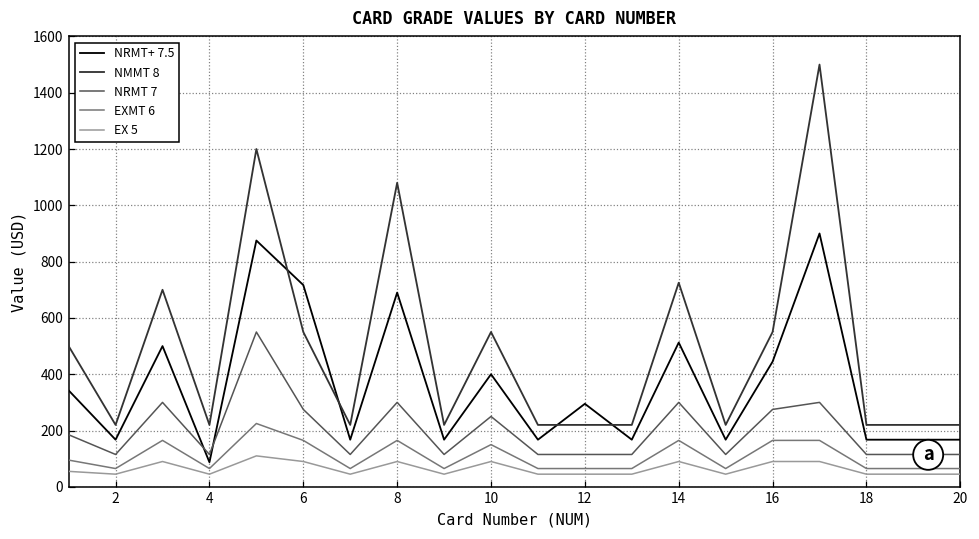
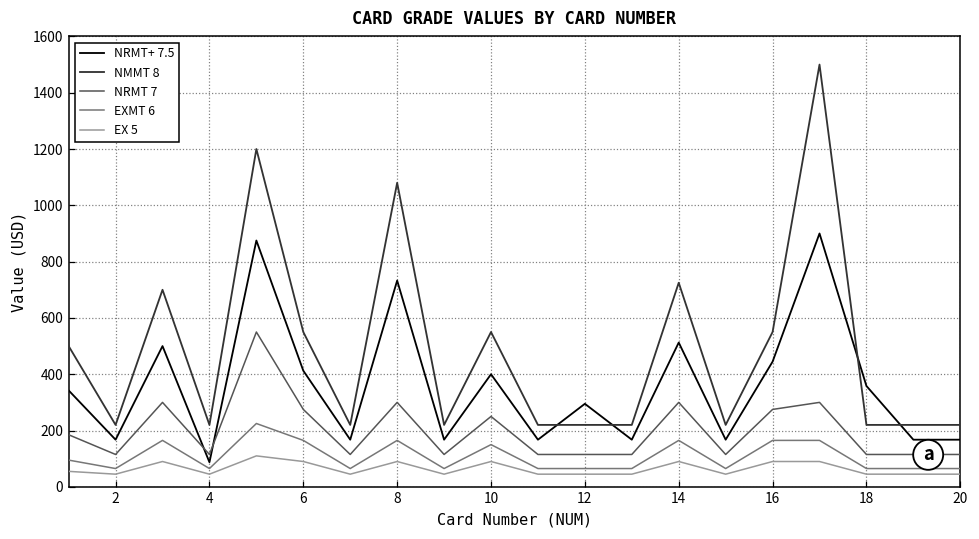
NRMT+ 7.5, 6: 720 -> 410
NRMT+ 7.5, 8: 690 -> 730
NRMT+ 7.5, 18: 170 -> 360
